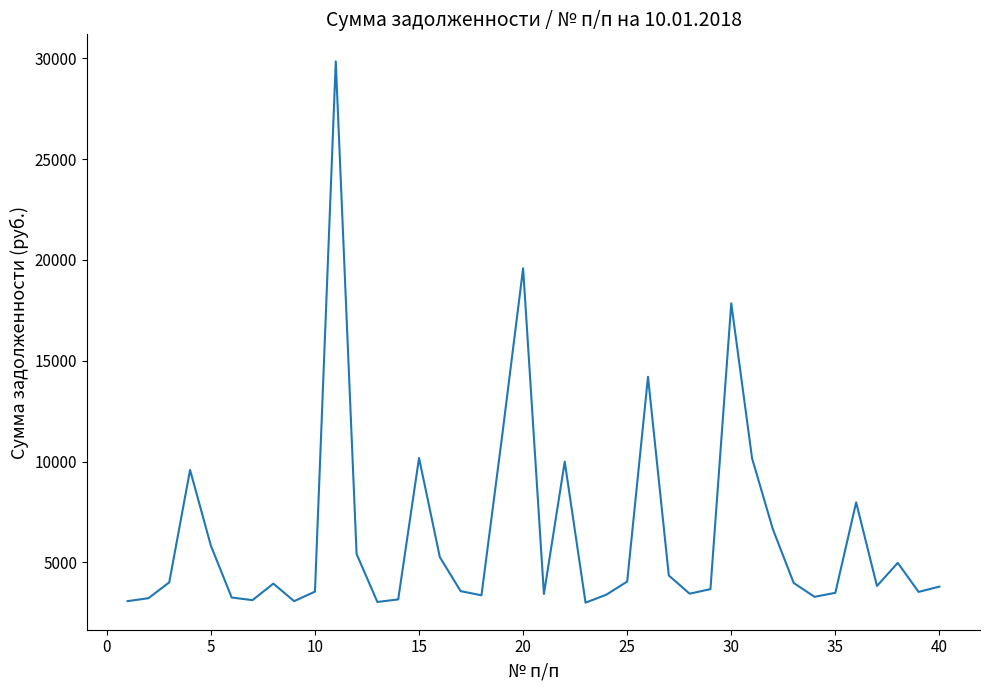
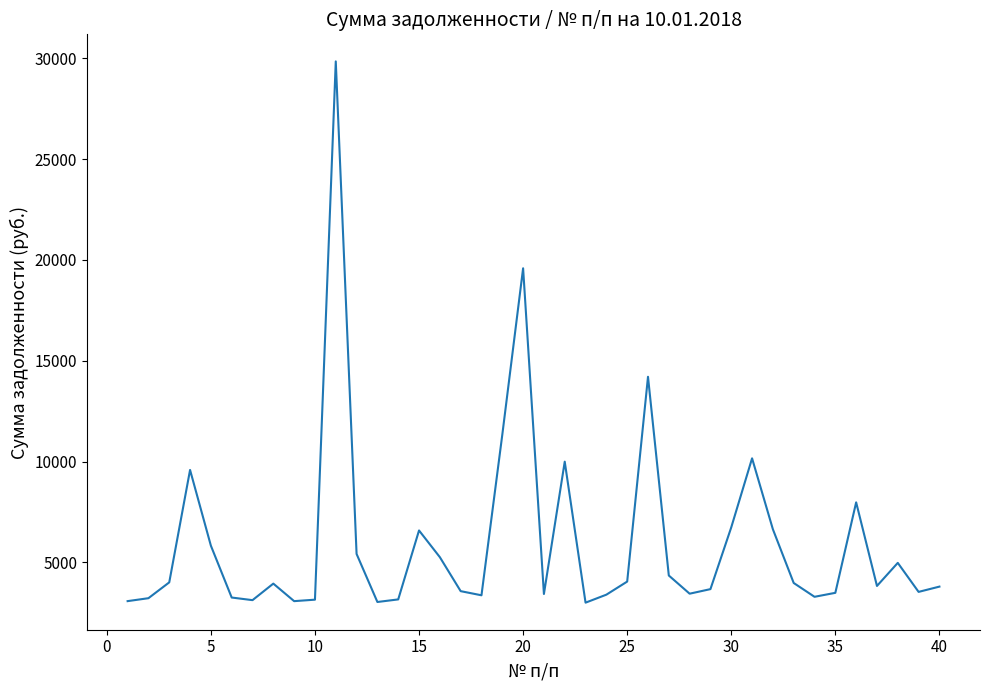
10: 3600 -> 3200
15: 10200 -> 6600
30: 17900 -> 6700
